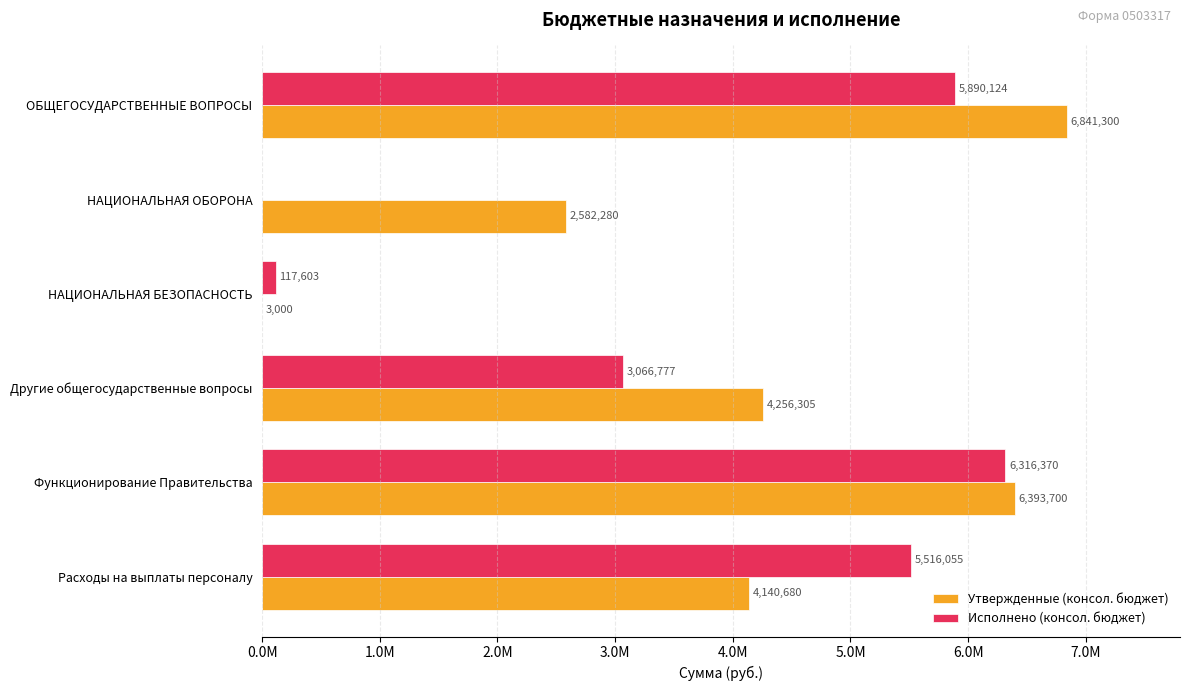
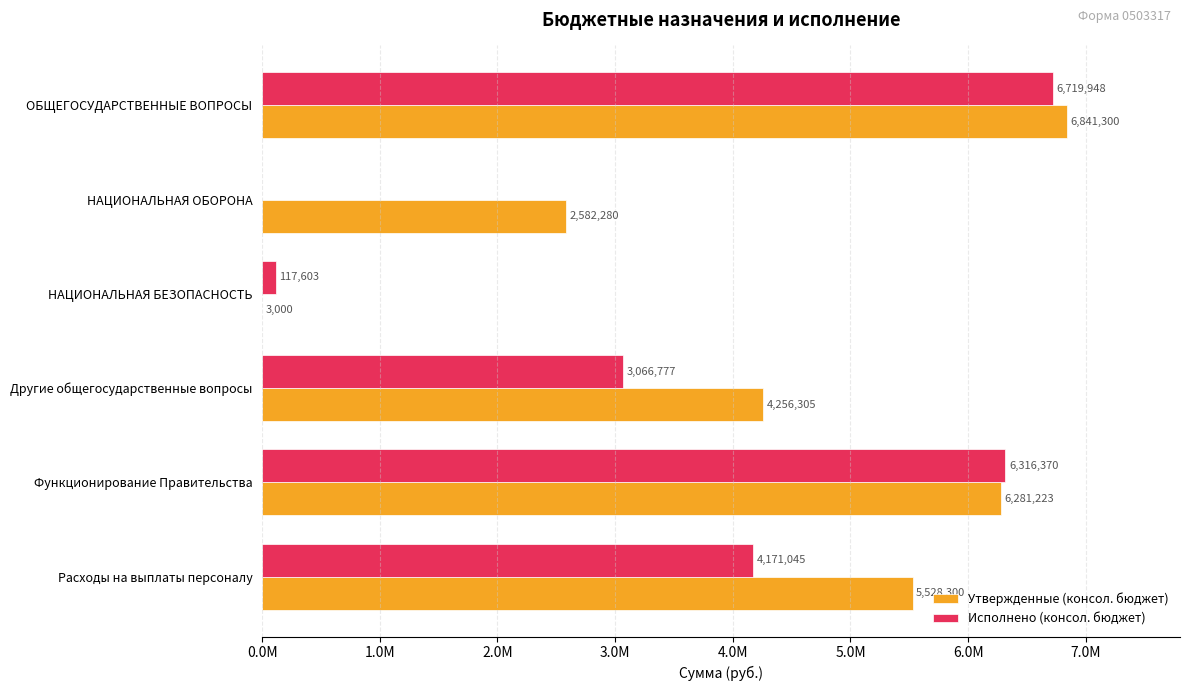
Исполнено (консол. бюджет), ОБЩЕГОСУДАРСТВЕННЫЕ ВОПРОСЫ: 5,890,124 -> 6,719,948
Утвержденные (консол. бюджет), Функционирование Правительства: 6,393,700 -> 6,281,223
Исполнено (консол. бюджет), Расходы на выплаты персоналу: 5,516,055 -> 4,171,045
Утвержденные (консол. бюджет), Расходы на выплаты персоналу: 4,140,680 -> 5,528,300
